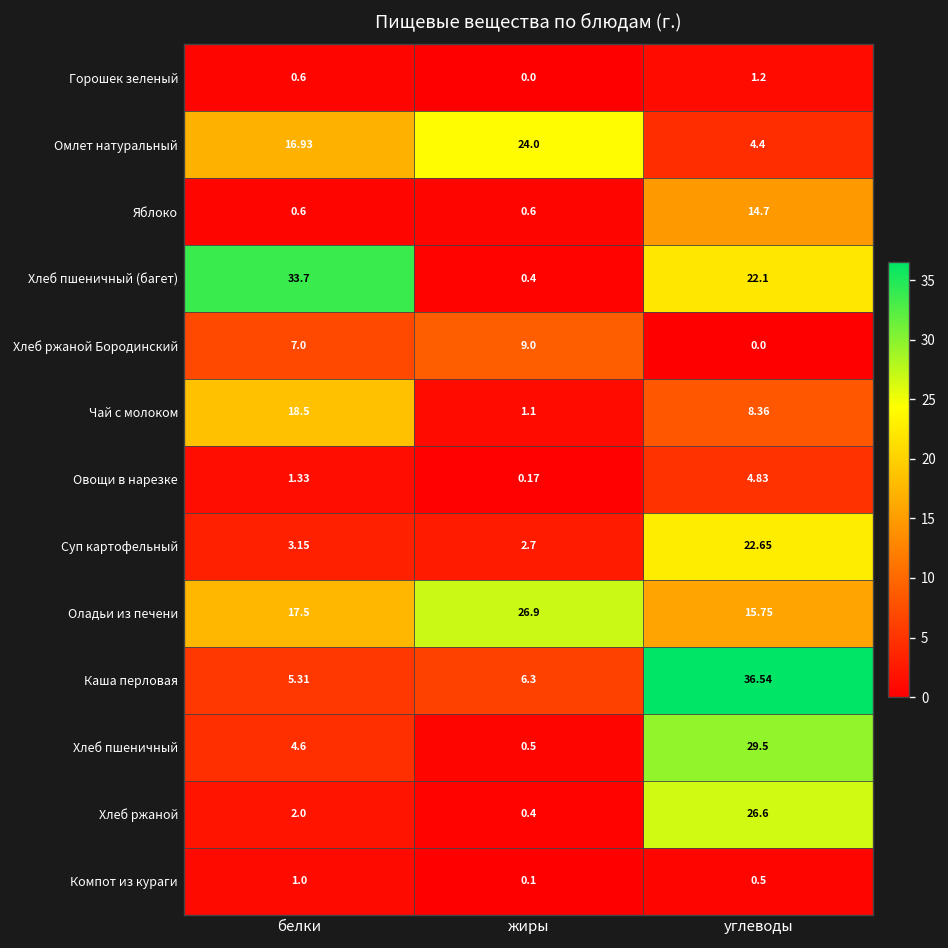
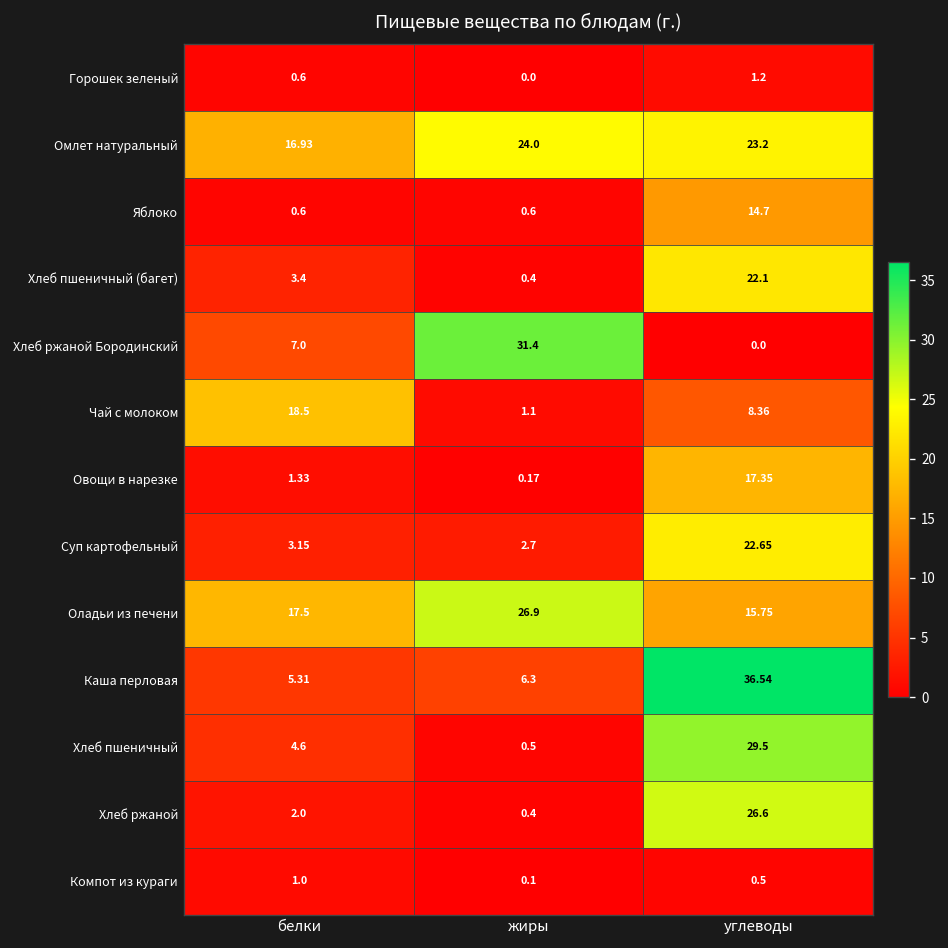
Омлет натуральный, углеводы: 4.4 -> 23.2
Хлеб пшеничный (багет), белки: 33.7 -> 3.4
Хлеб ржаной Бородинский, жиры: 9.0 -> 31.4
Овощи в нарезке, углеводы: 4.83 -> 17.35
